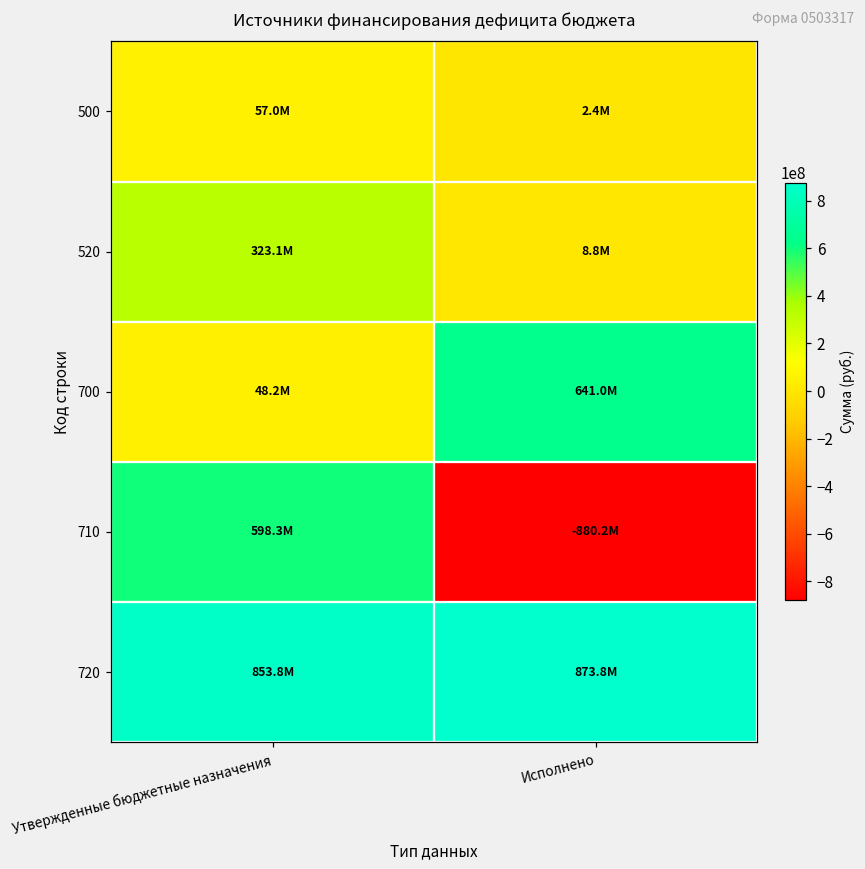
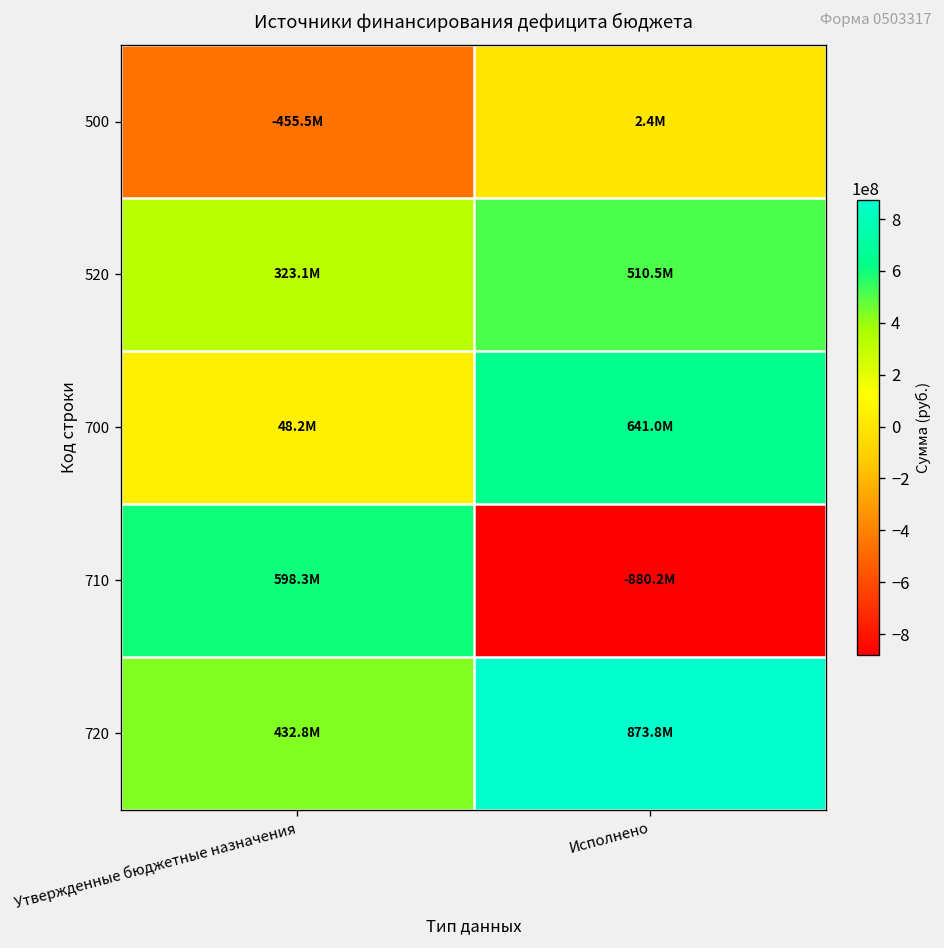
500, Утвержденные бюджетные назначения: 57.0M -> -455.5M
520, Исполнено: 8.8M -> 510.5M
720, Утвержденные бюджетные назначения: 853.8M -> 432.8M
